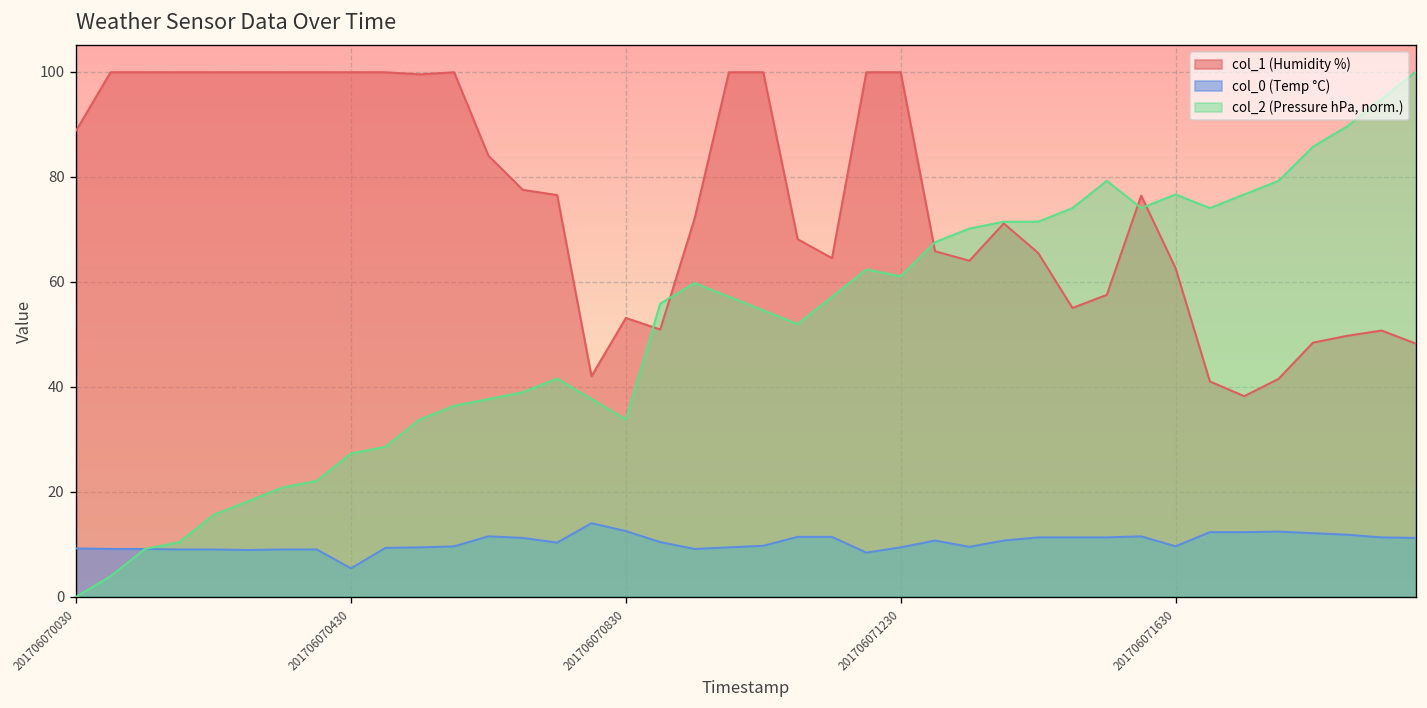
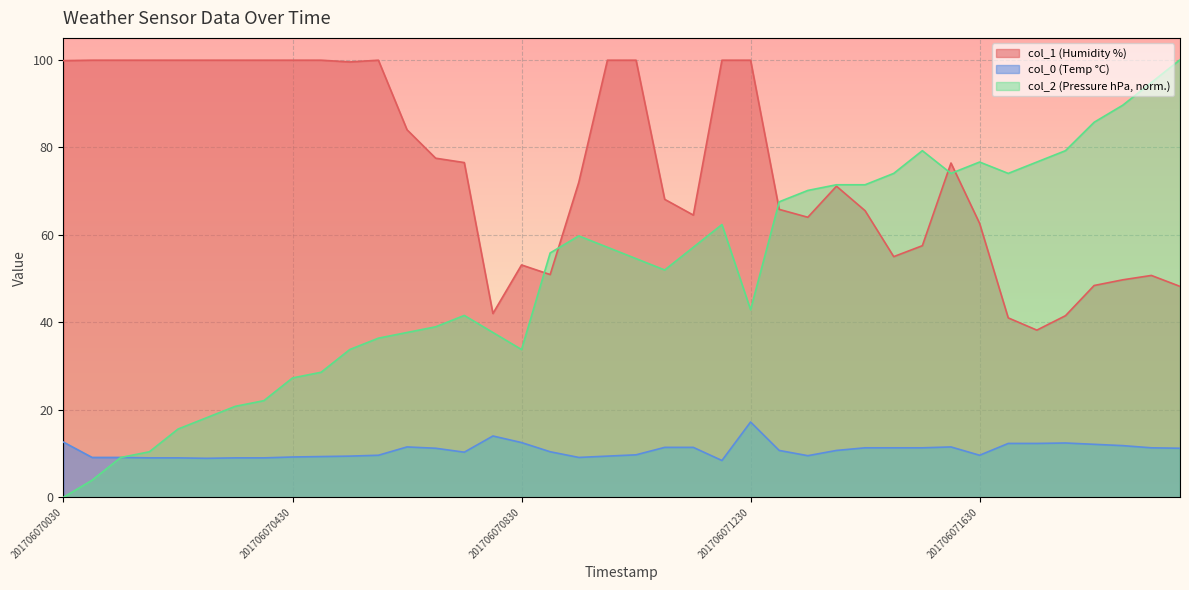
col_1 (Humidity %), 201706070030: 89 -> 100
col_0 (Temp °C), 201706070030: 9 -> 13
col_0 (Temp °C), 201706070430: 5 -> 9
col_0 (Temp °C), 201706071230: 9 -> 17
col_2 (Pressure hPa, norm.), 201706071230: 61 -> 43
